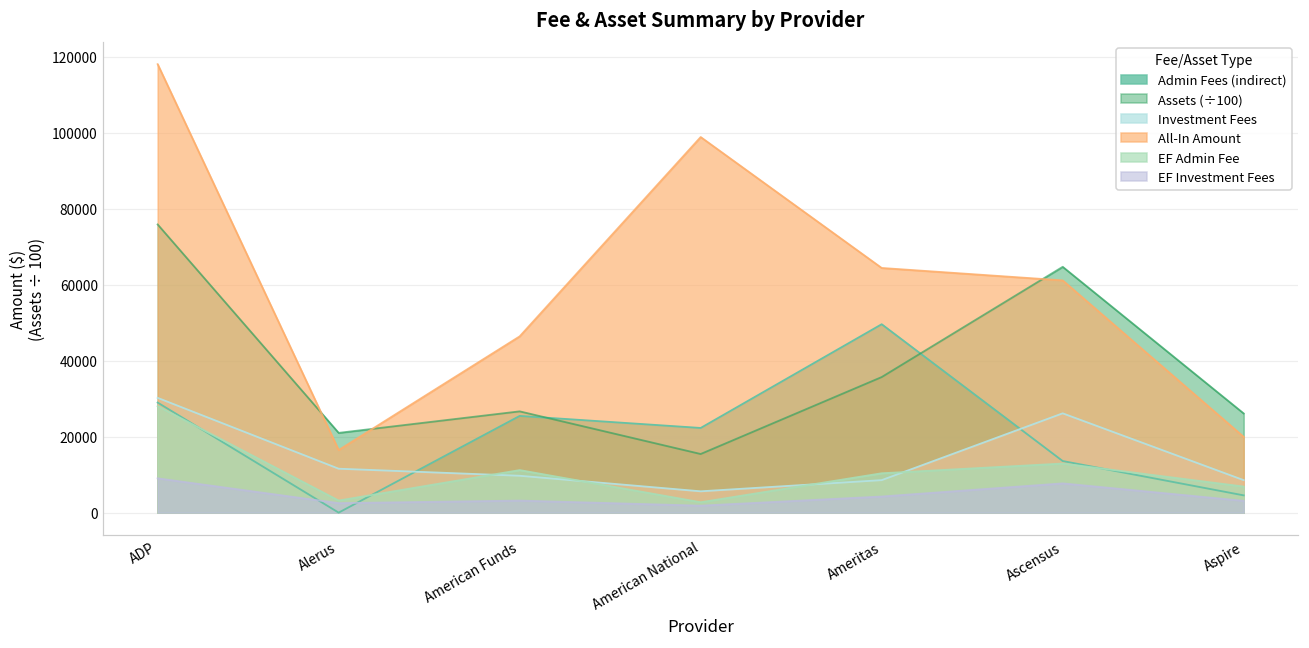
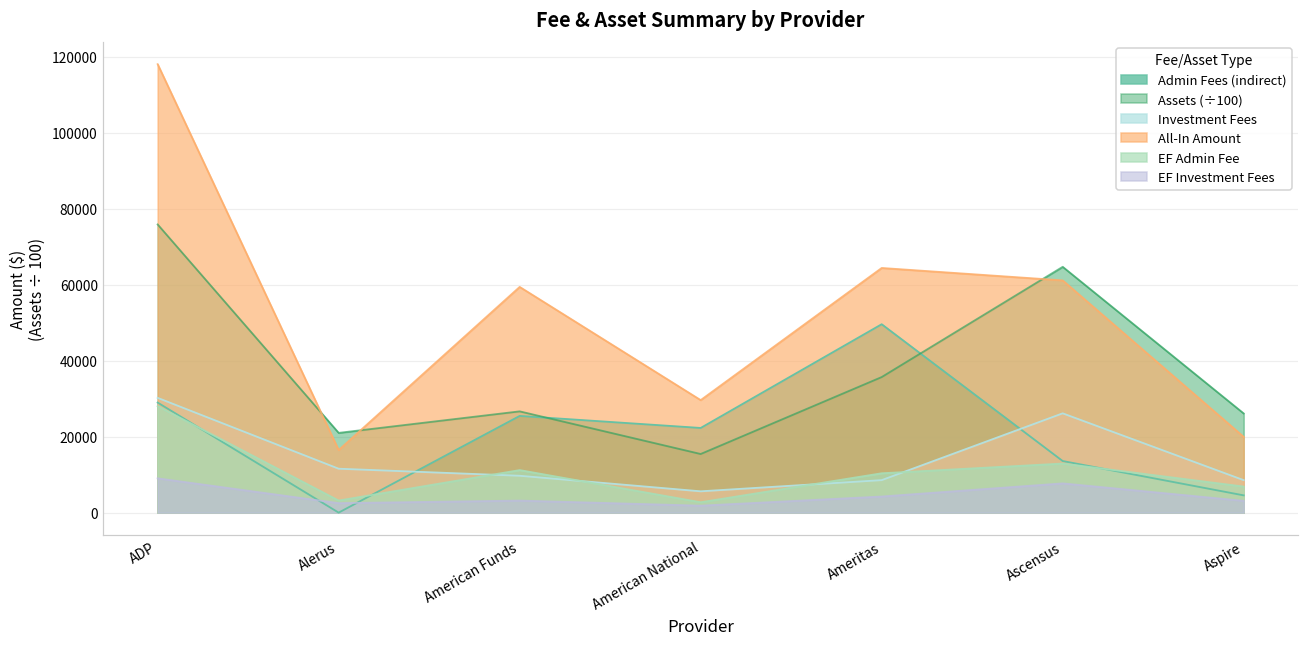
All-In Amount, American Funds: 46000 -> 59000
All-In Amount, American National: 99000 -> 30000
